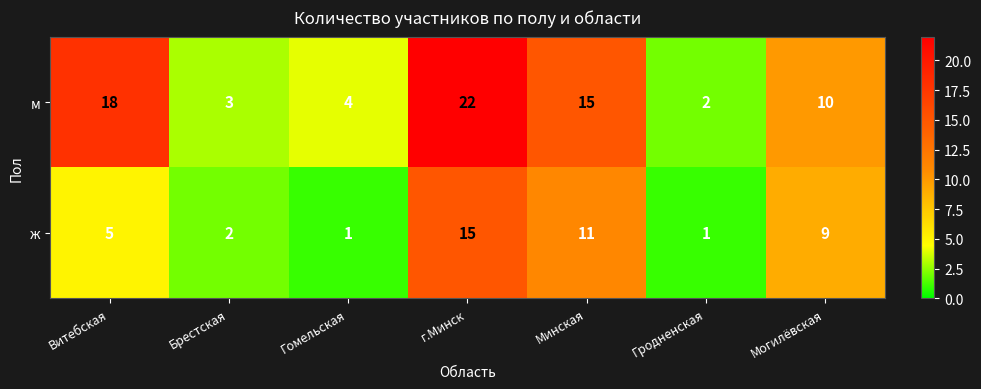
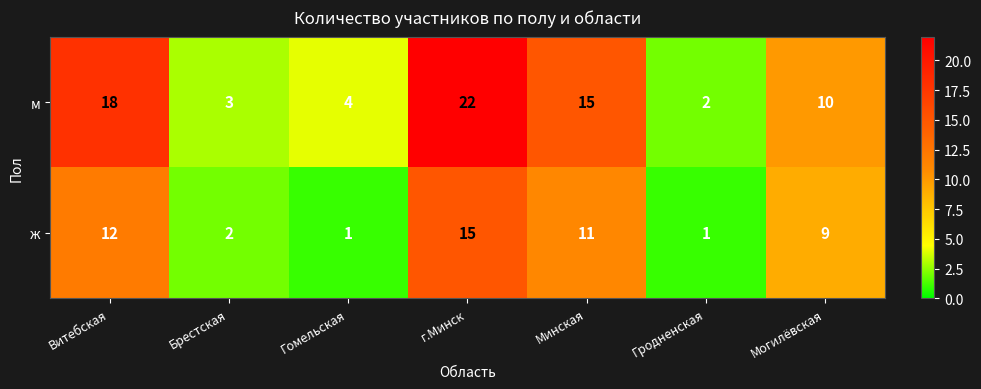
ж, Витебская: 5 -> 12
